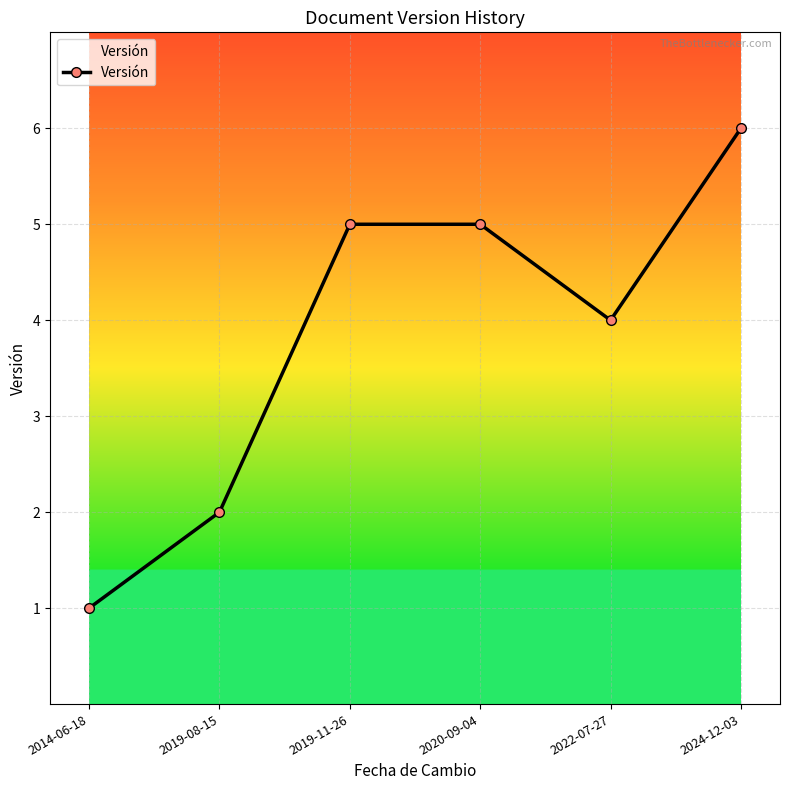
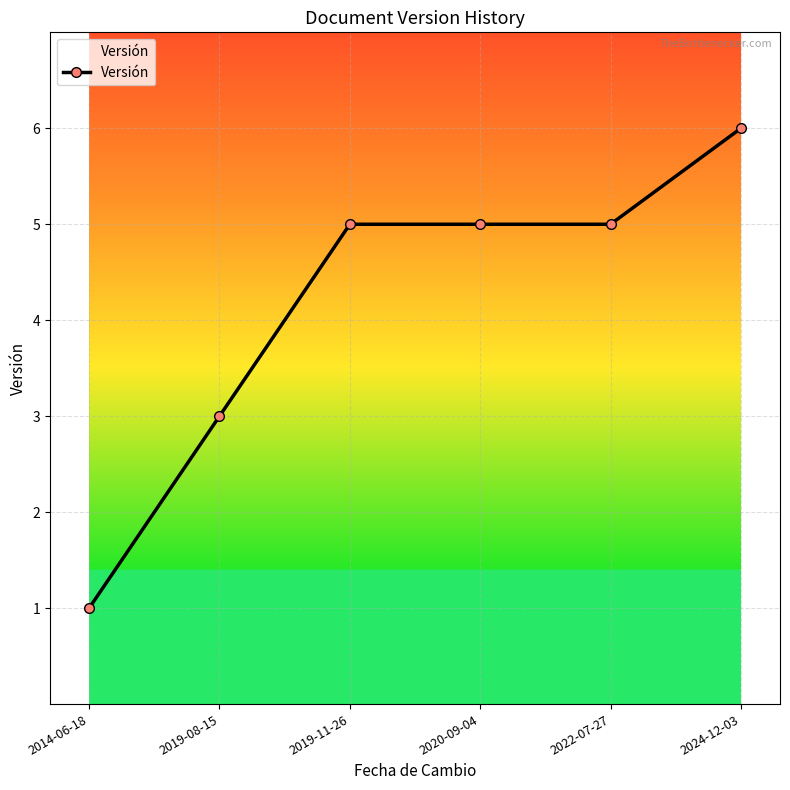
2019-08-15: 2 -> 3
2022-07-27: 4 -> 5
